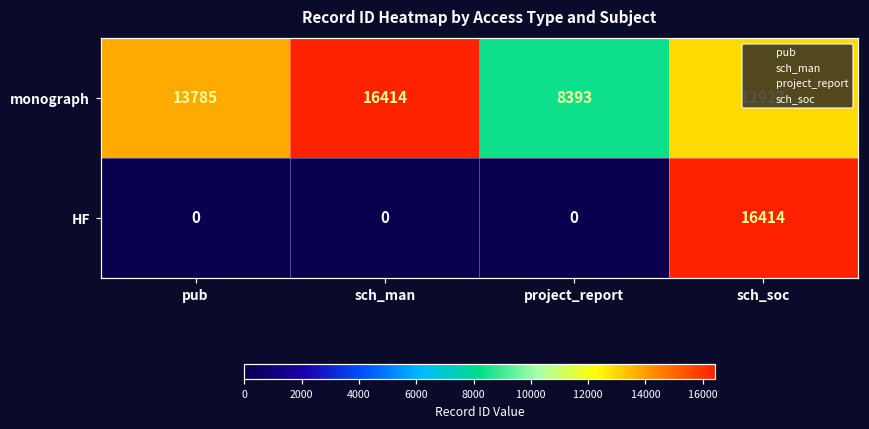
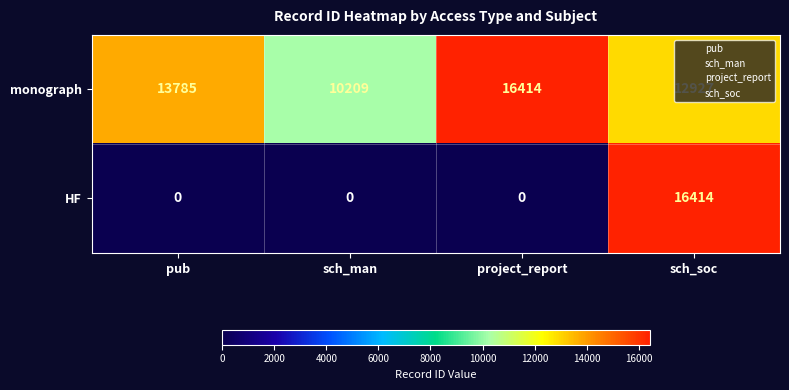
monograph, sch_man: 16414 -> 10209
monograph, project_report: 8393 -> 16414
